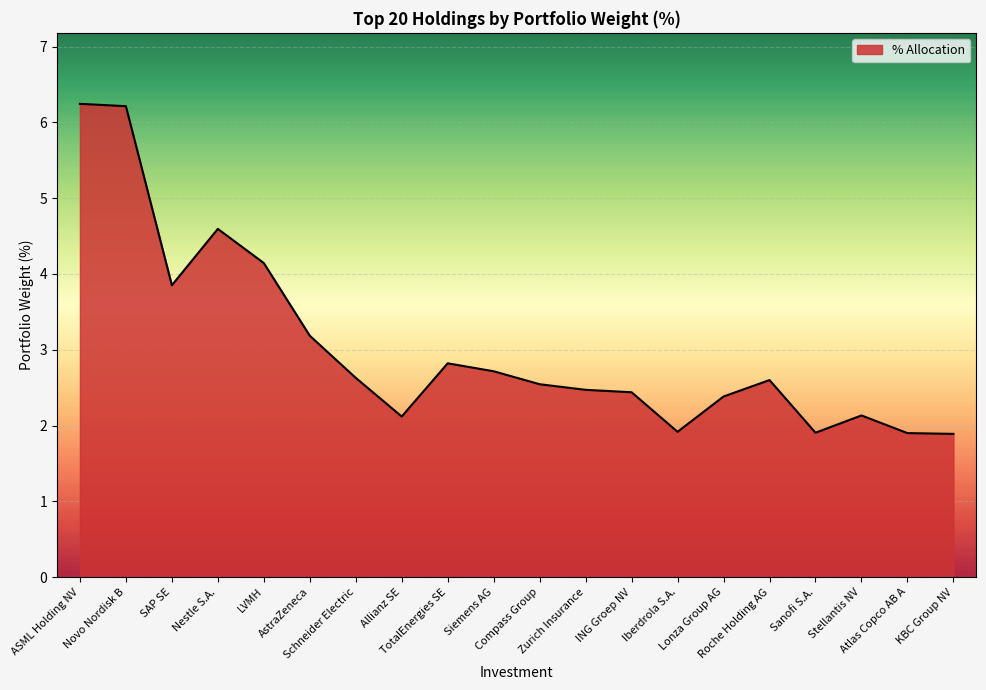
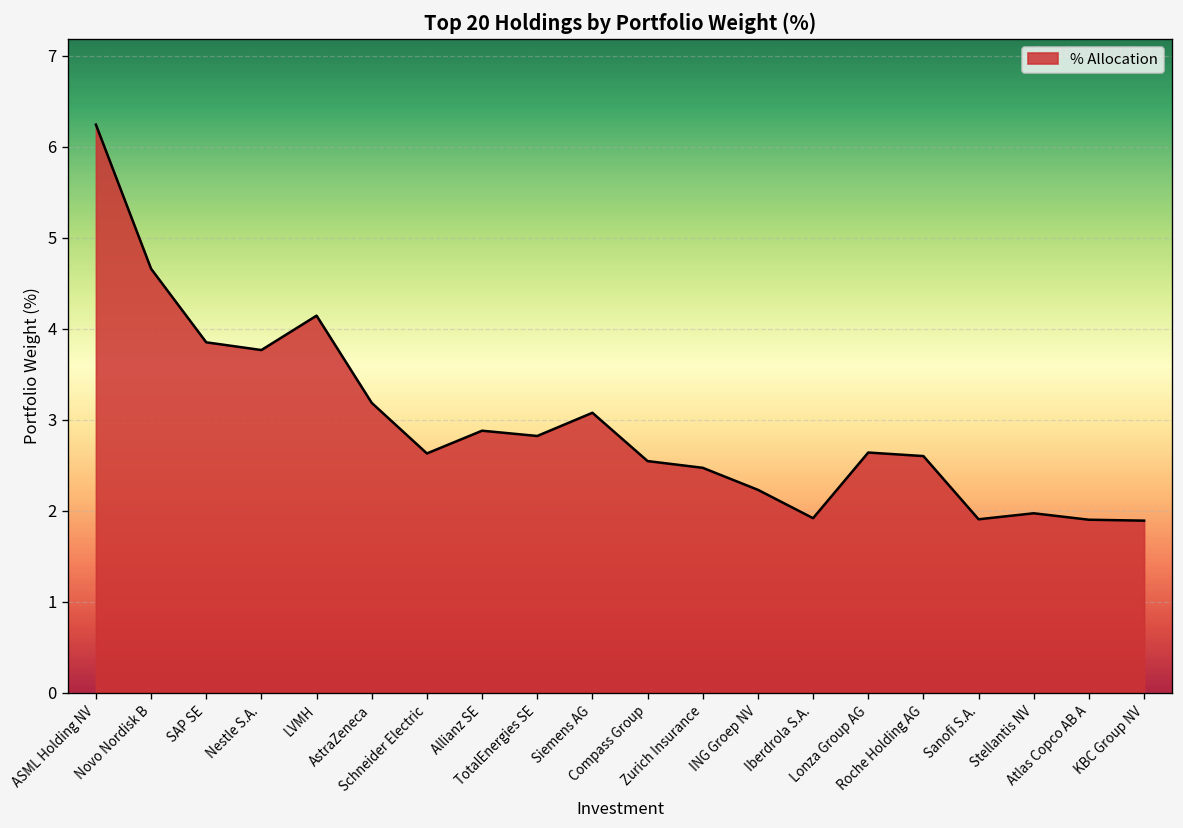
Novo Nordisk B: 6.2 -> 4.7
Nestle S.A.: 4.6 -> 3.8
Allianz SE: 2.1 -> 2.9
Siemens AG: 2.7 -> 3.1
ING Groep NV: 2.4 -> 2.2
Lonza Group AG: 2.4 -> 2.6
Stellantis NV: 2.1 -> 2.0
